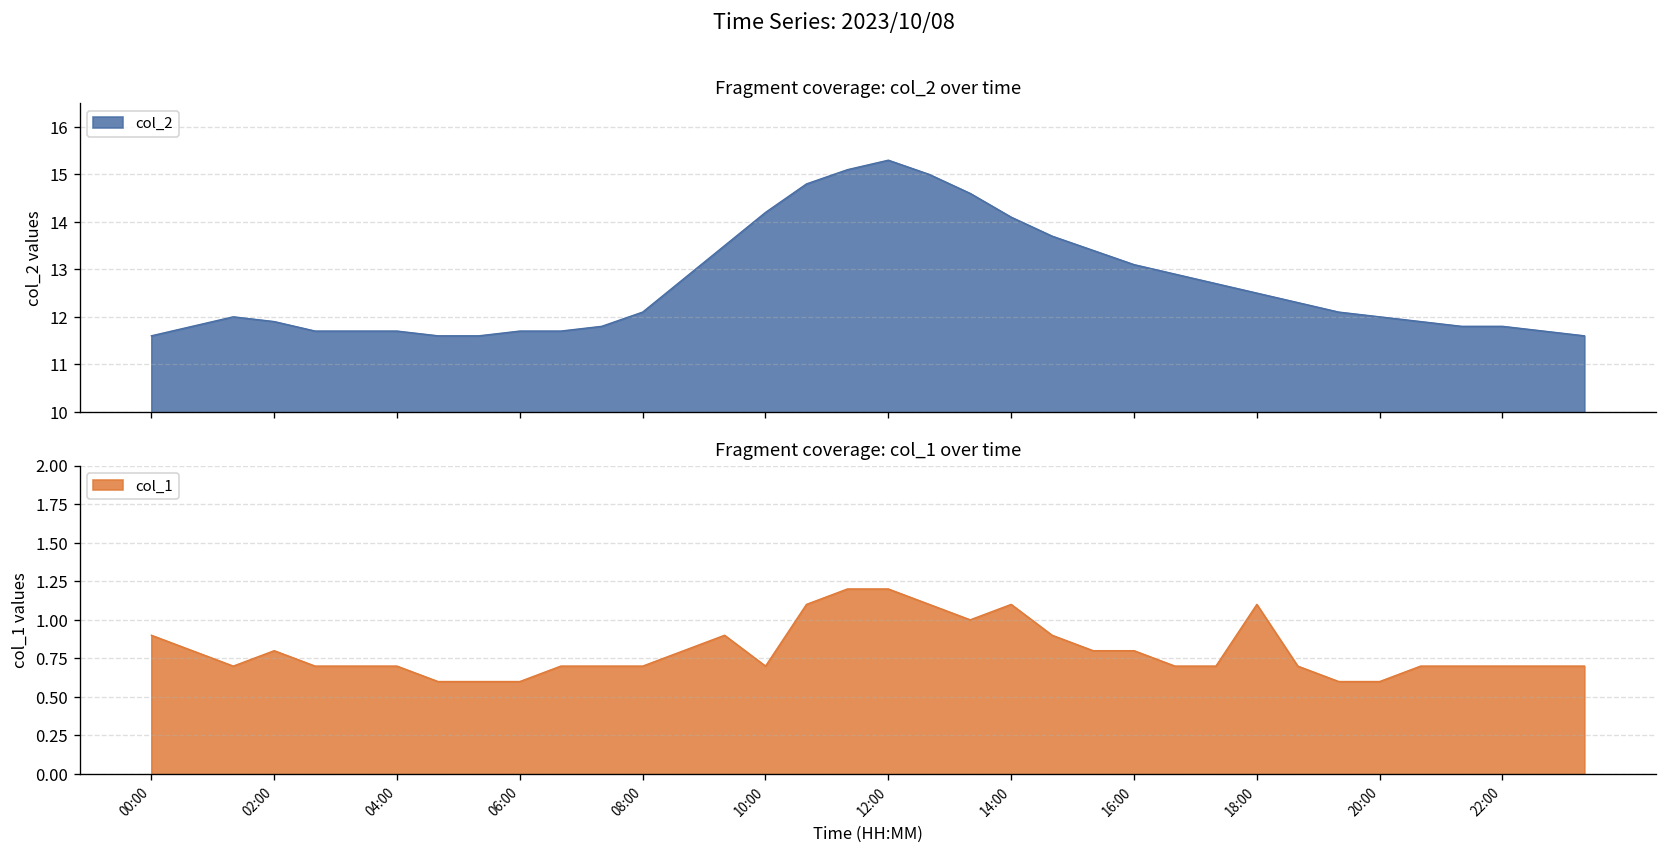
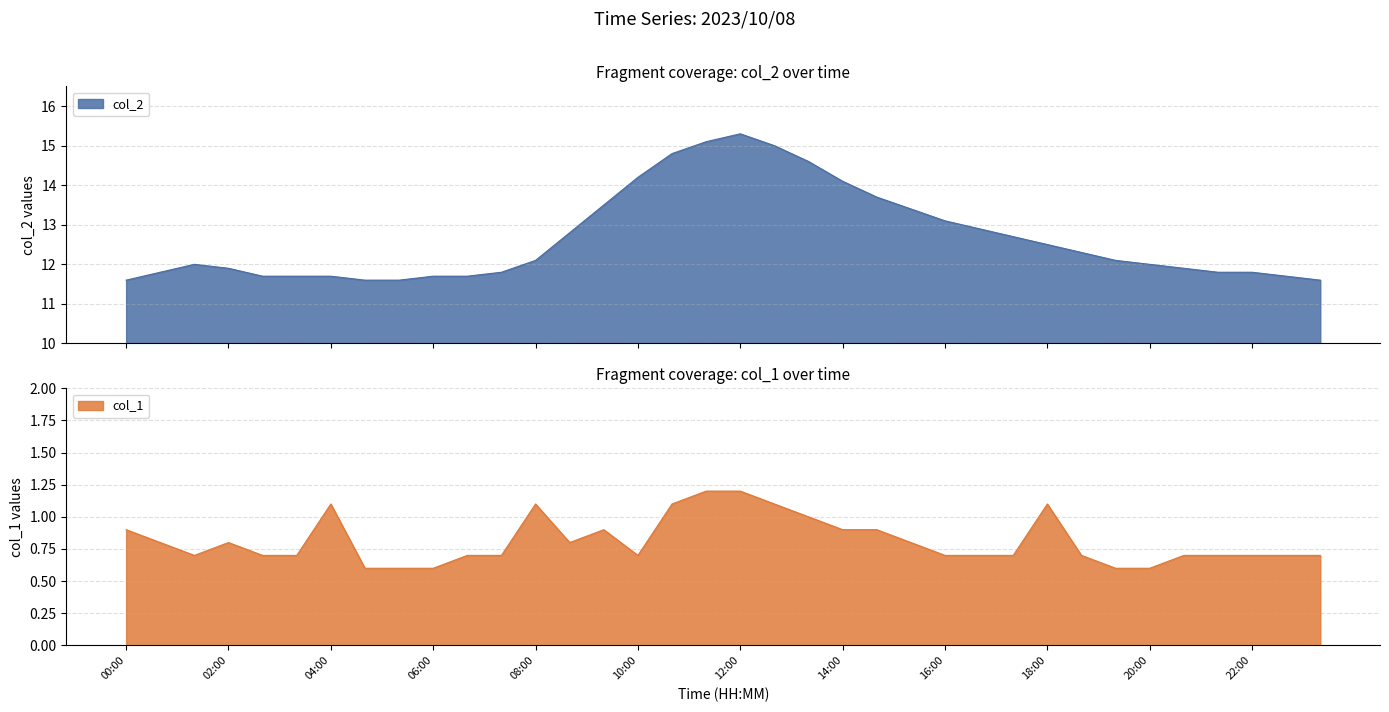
Fragment coverage: col_1 over time, 04:00: 0.7 -> 1.1
Fragment coverage: col_1 over time, 08:00: 0.7 -> 1.1
Fragment coverage: col_1 over time, 14:00: 1.1 -> 0.9
Fragment coverage: col_1 over time, 16:00: 0.8 -> 0.7
